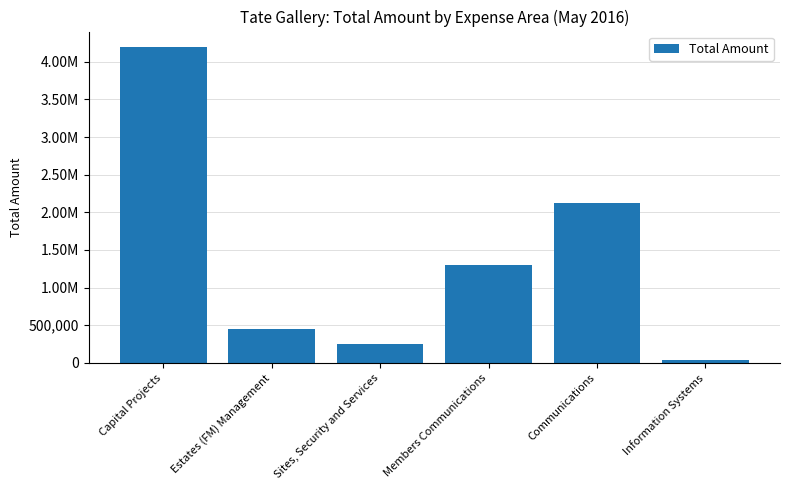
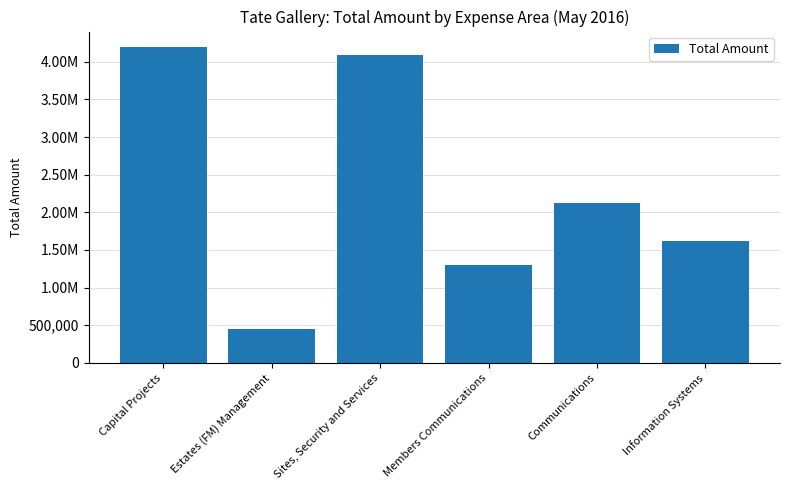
Sites, Security and Services: 200,000 -> 4,100,000
Information Systems: 0 -> 1,600,000
